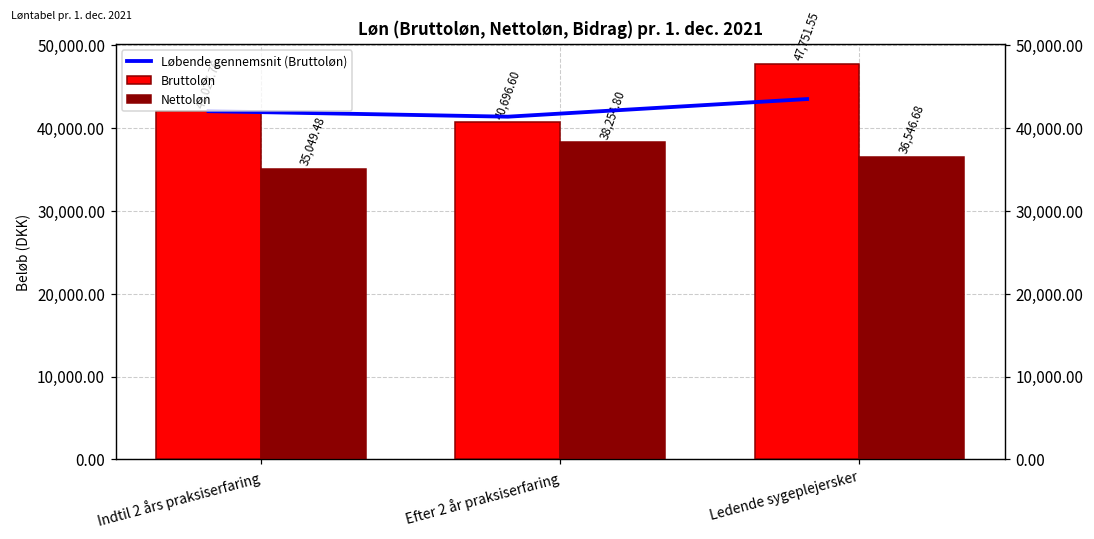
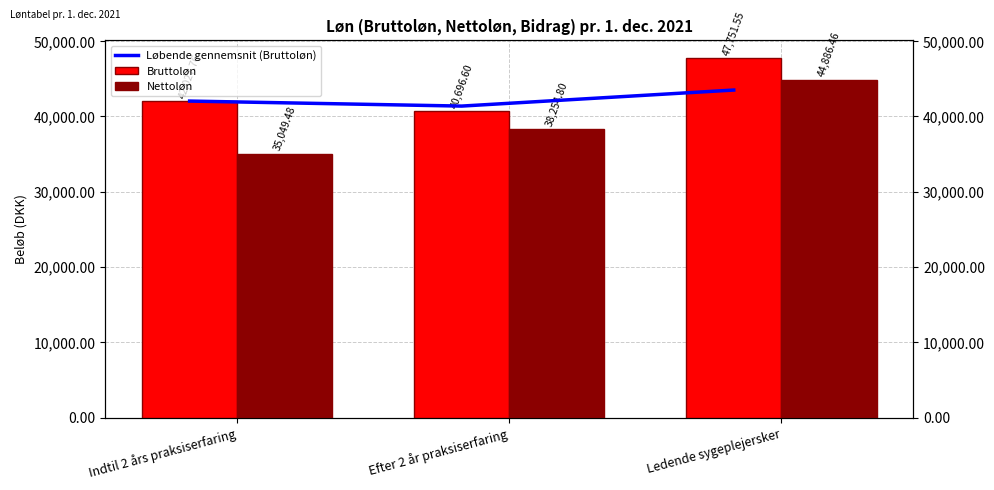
Nettoløn, Ledende sygeplejersker: 36,546.68 -> 44,886.46
